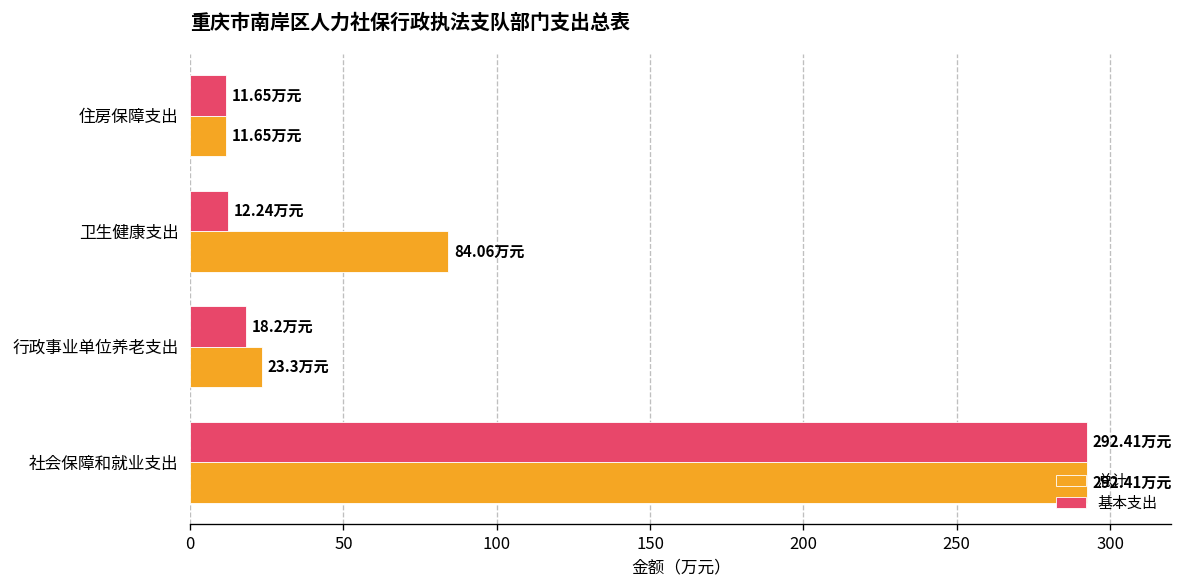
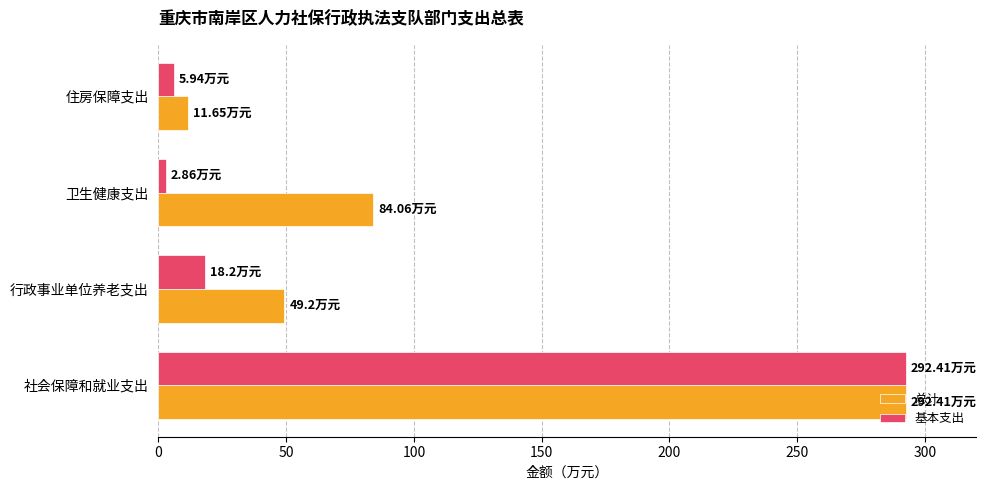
基本支出, 住房保障支出: 11.65 -> 5.94
基本支出, 卫生健康支出: 12.24 -> 2.86
总计, 行政事业单位养老支出: 23.3 -> 49.2
